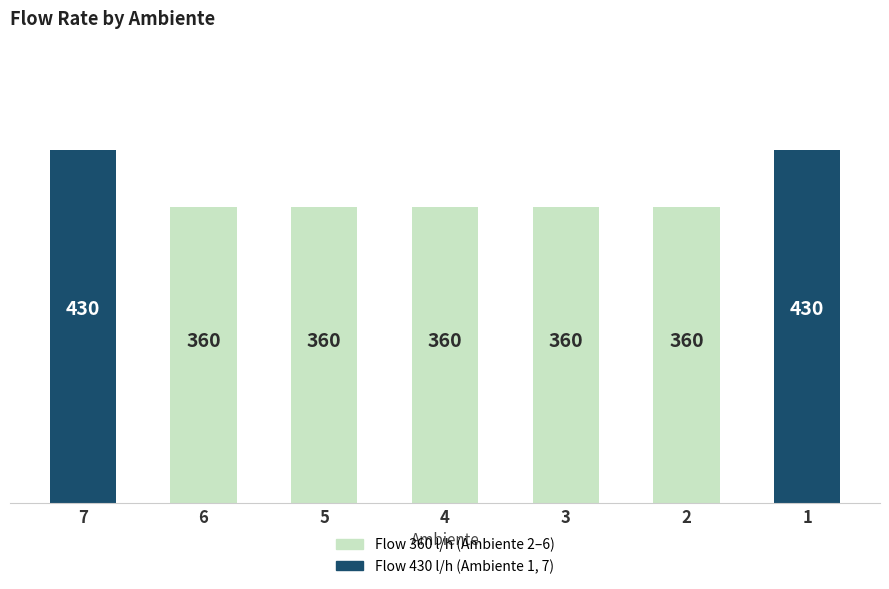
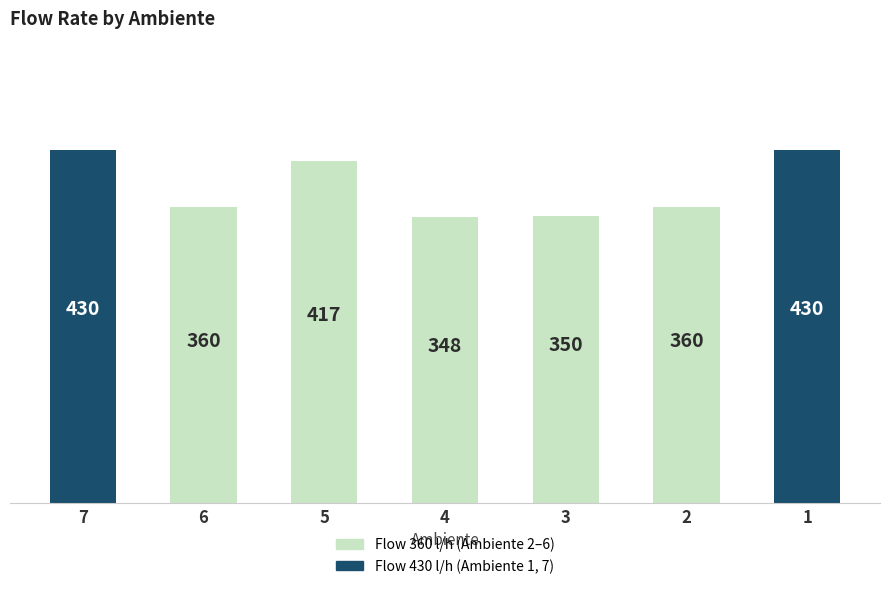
5: 360 -> 417
4: 360 -> 348
3: 360 -> 350
